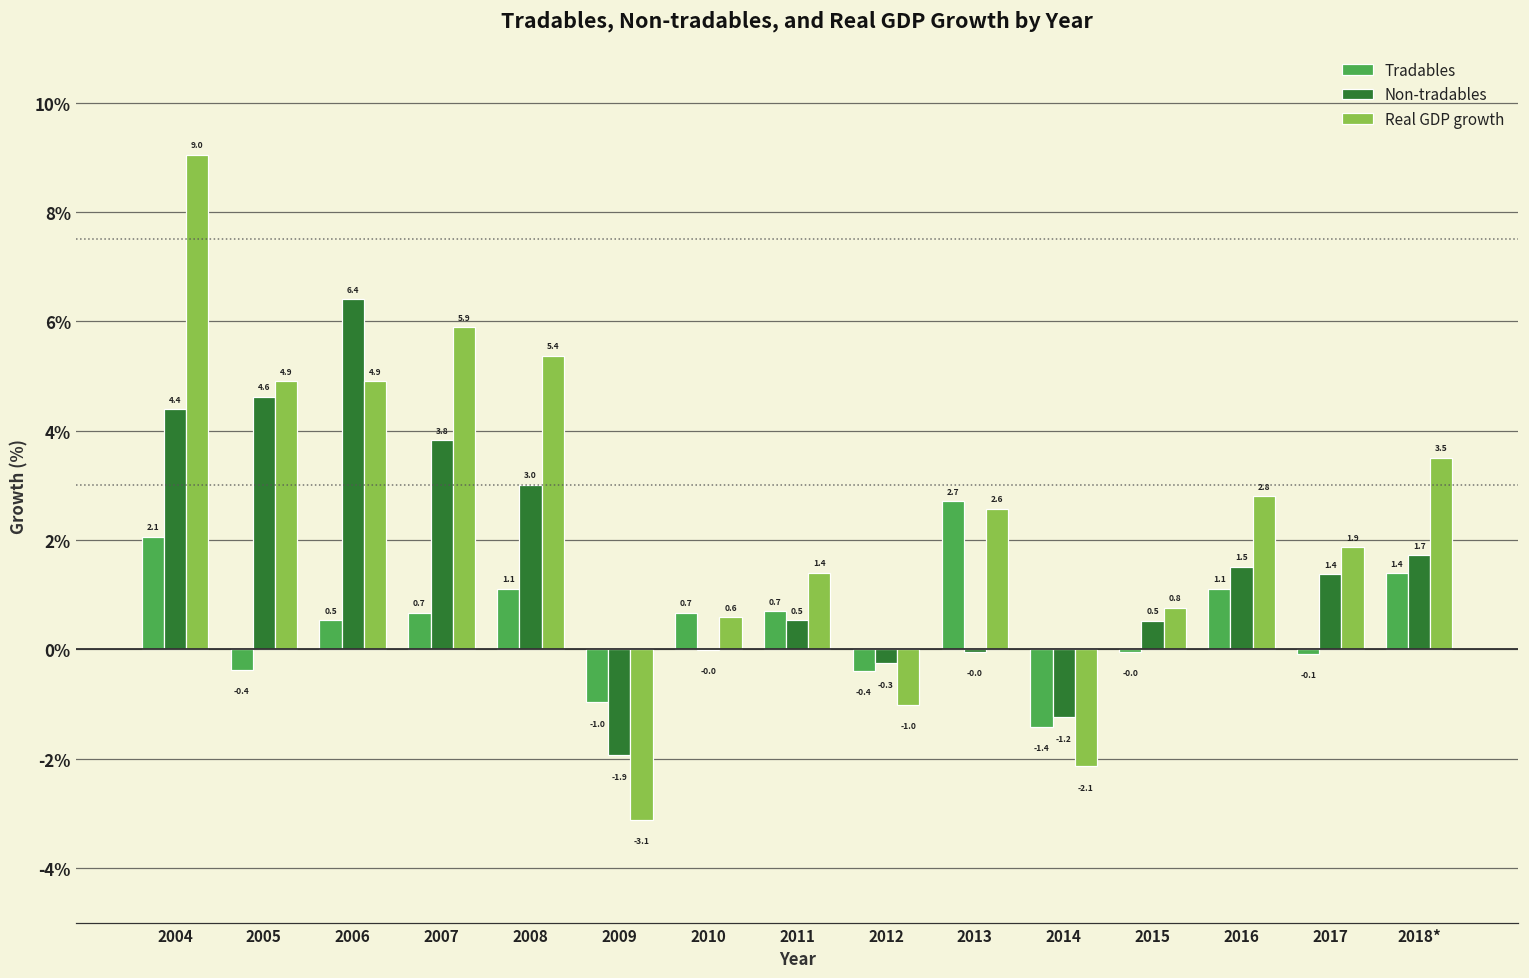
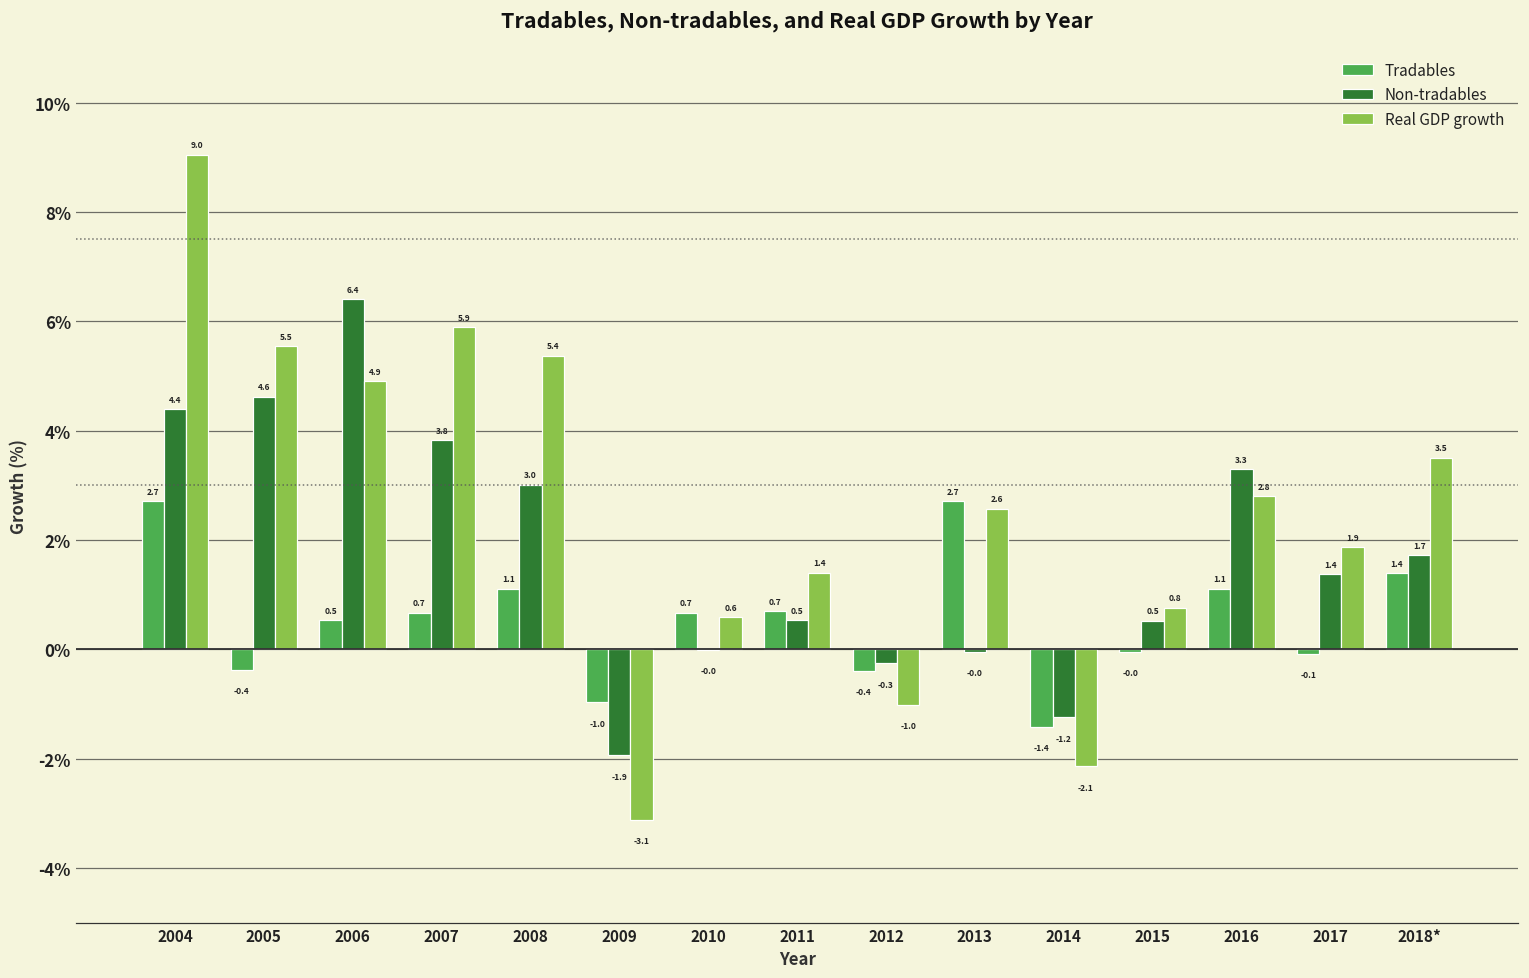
Tradables, 2004: 2.1 -> 2.7
Real GDP growth, 2005: 4.9 -> 5.5
Non-tradables, 2016: 1.5 -> 3.3
